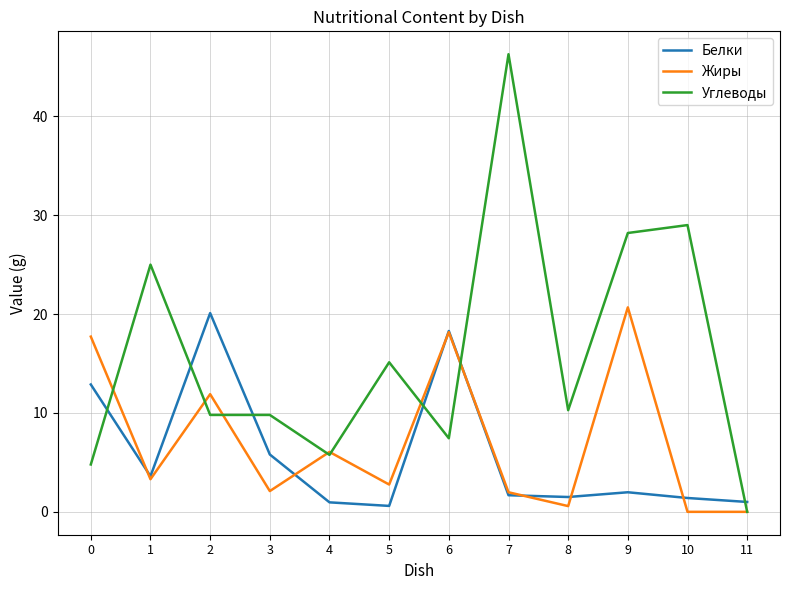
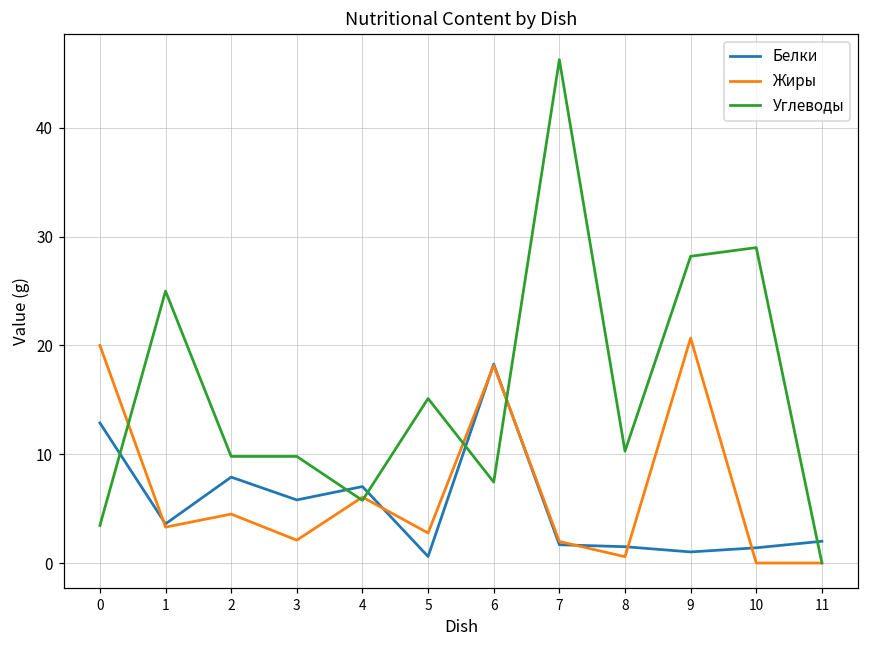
Жиры, 0: 18 -> 20
Углеводы, 0: 5 -> 3
Белки, 2: 20 -> 8
Жиры, 2: 12 -> 5
Белки, 4: 1 -> 7
Белки, 9: 2 -> 1
Белки, 11: 1 -> 2
